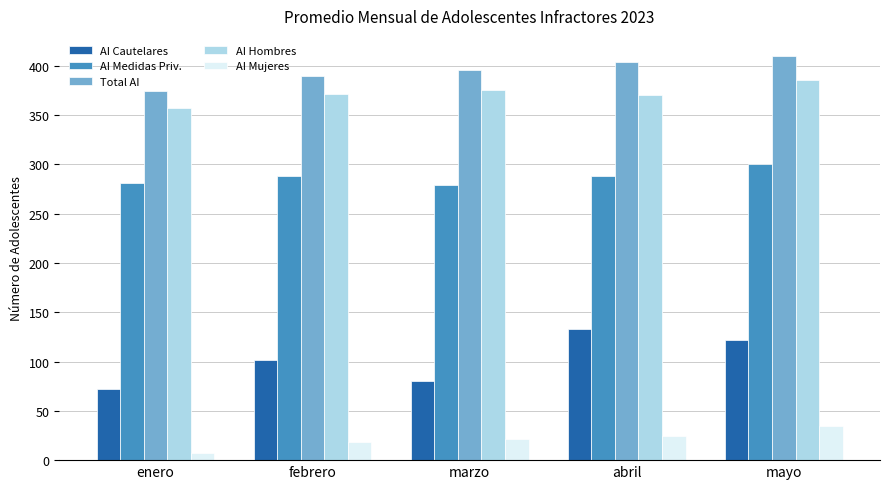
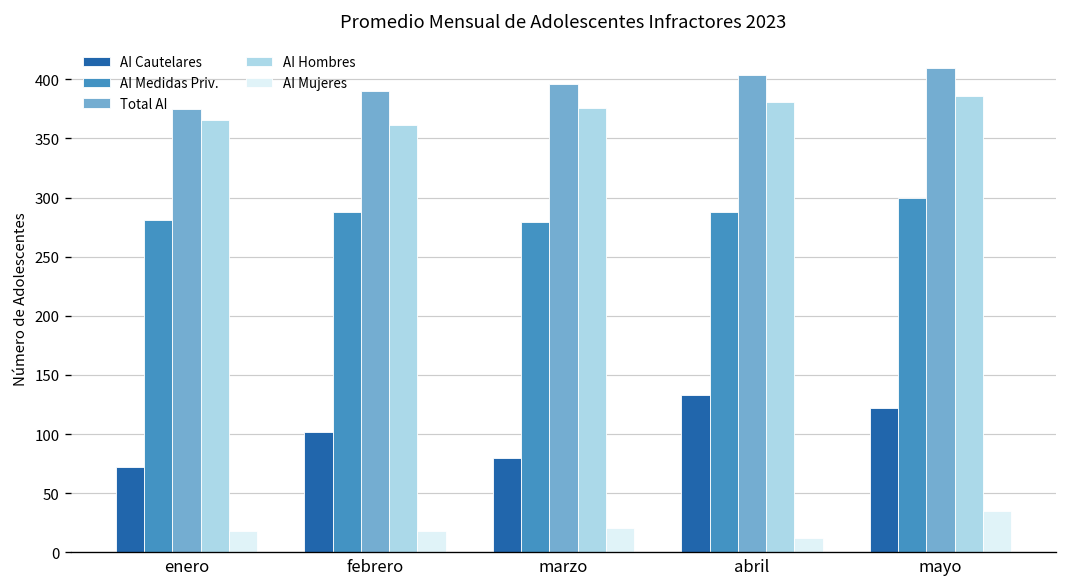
AI Hombres, enero: 360 -> 370
AI Mujeres, enero: 10 -> 20
AI Hombres, febrero: 370 -> 360
AI Hombres, abril: 370 -> 380
AI Mujeres, abril: 20 -> 10
